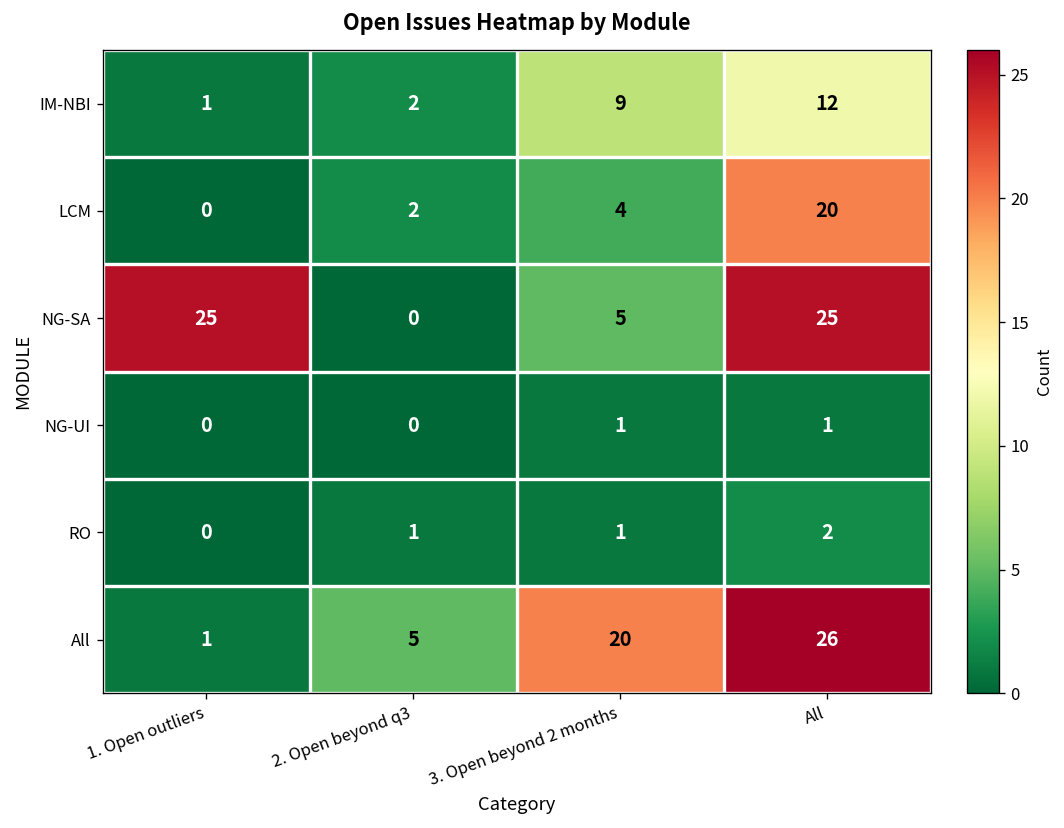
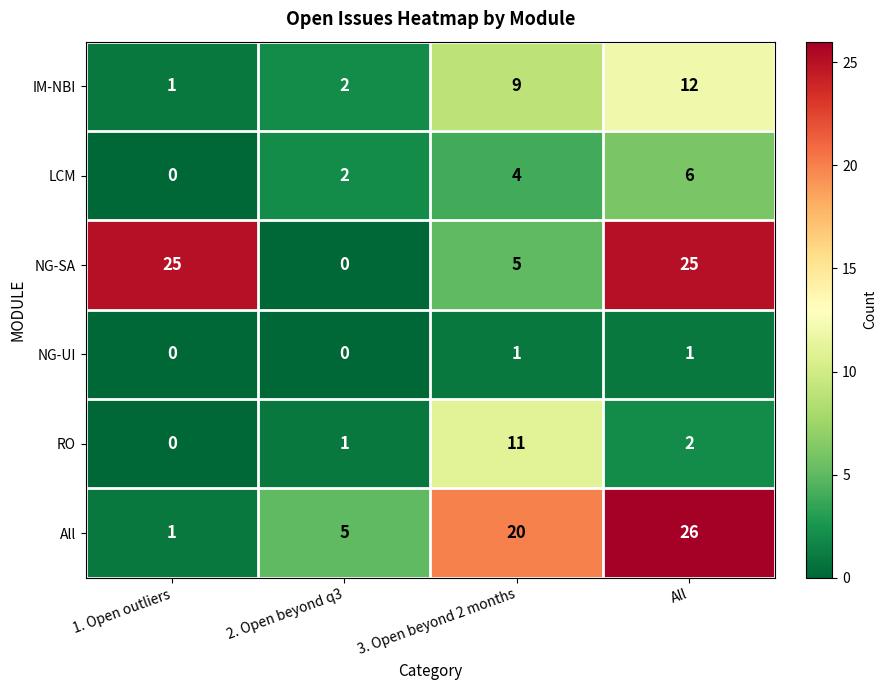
LCM, All: 20 -> 6
RO, 3. Open beyond 2 months: 1 -> 11
